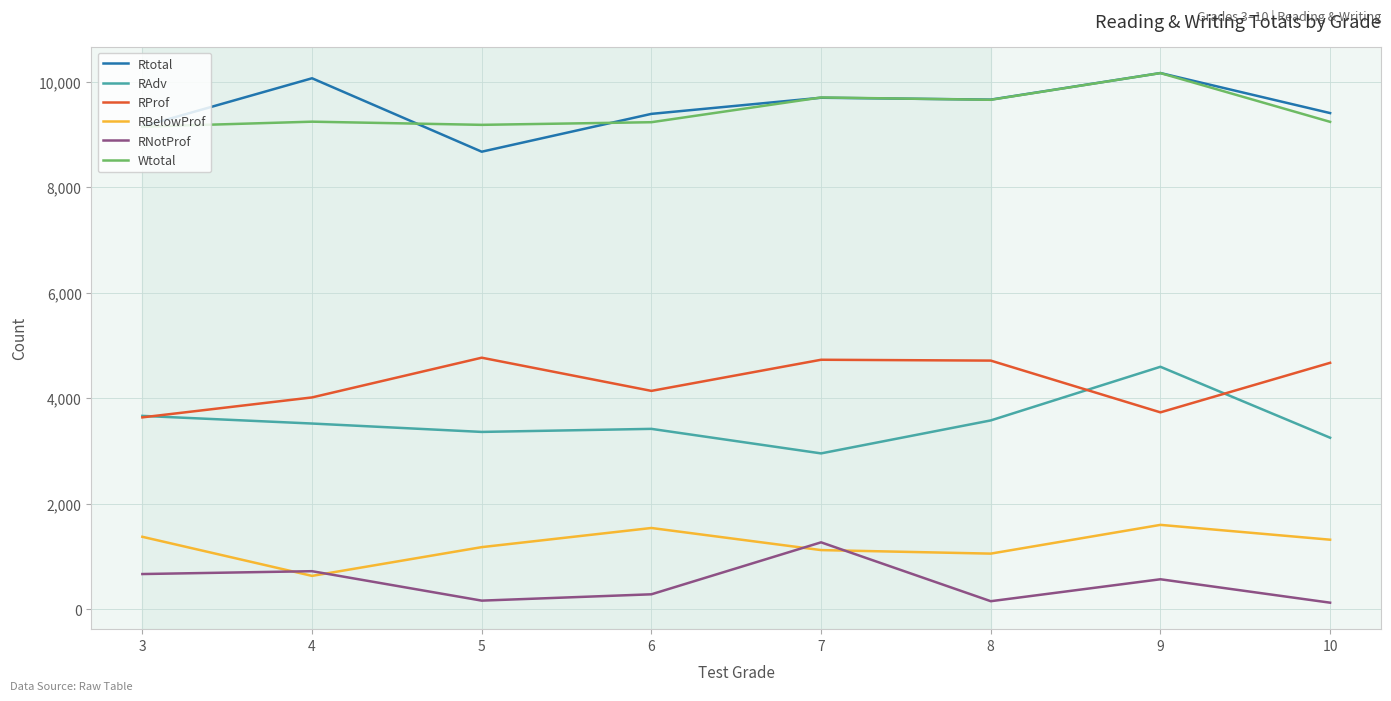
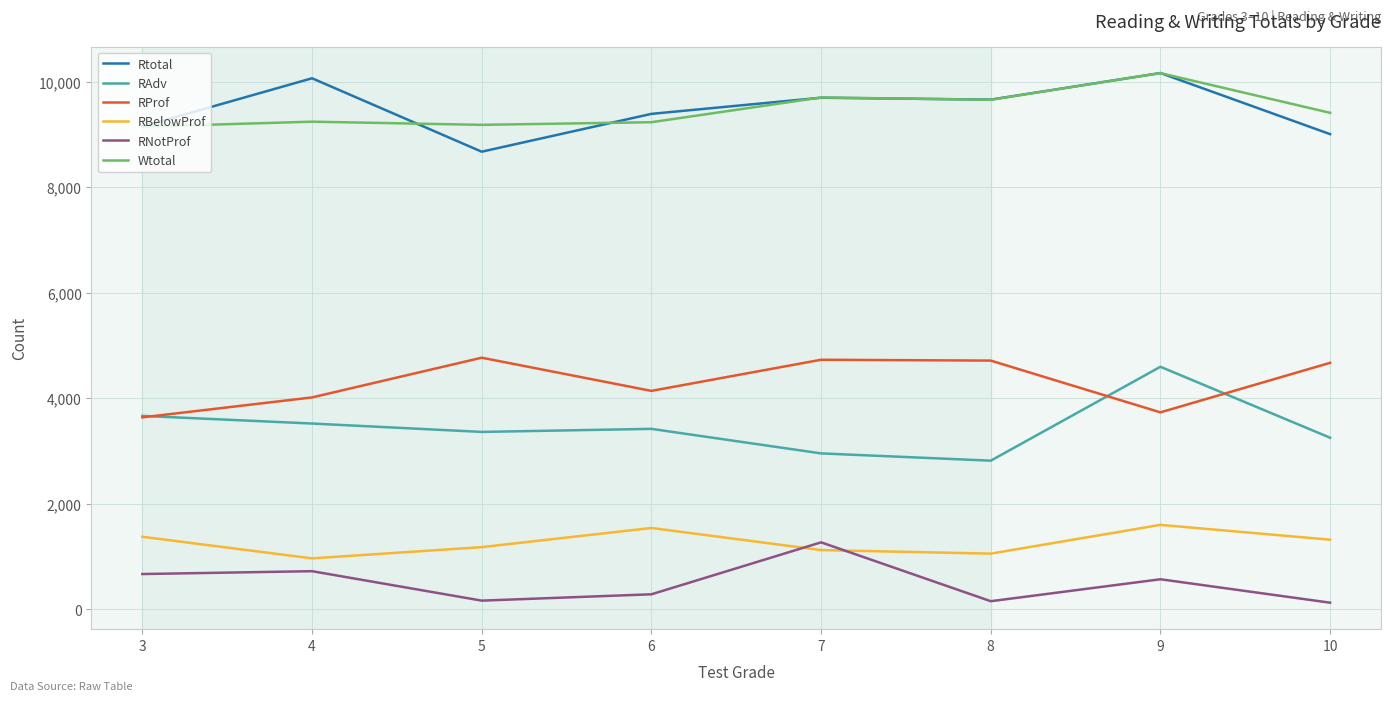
RBelowProf, 4: 600 -> 1,000
RAdv, 8: 3,600 -> 2,800
Rtotal, 10: 9,400 -> 9,000
Wtotal, 10: 9,200 -> 9,400
